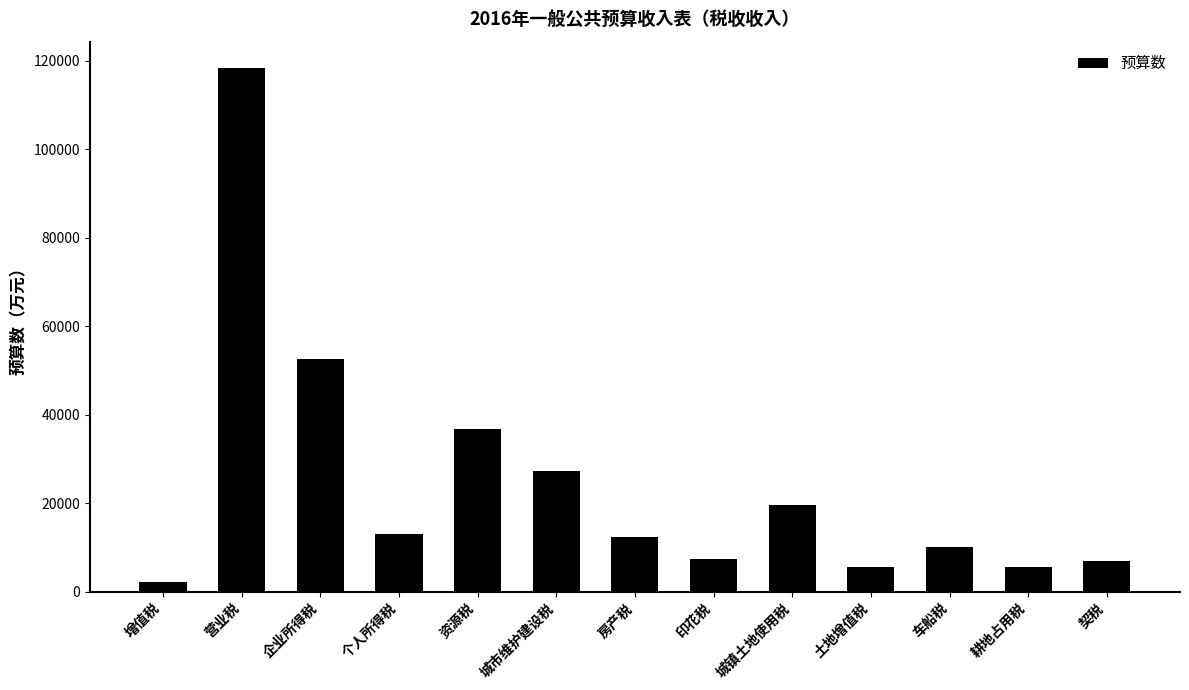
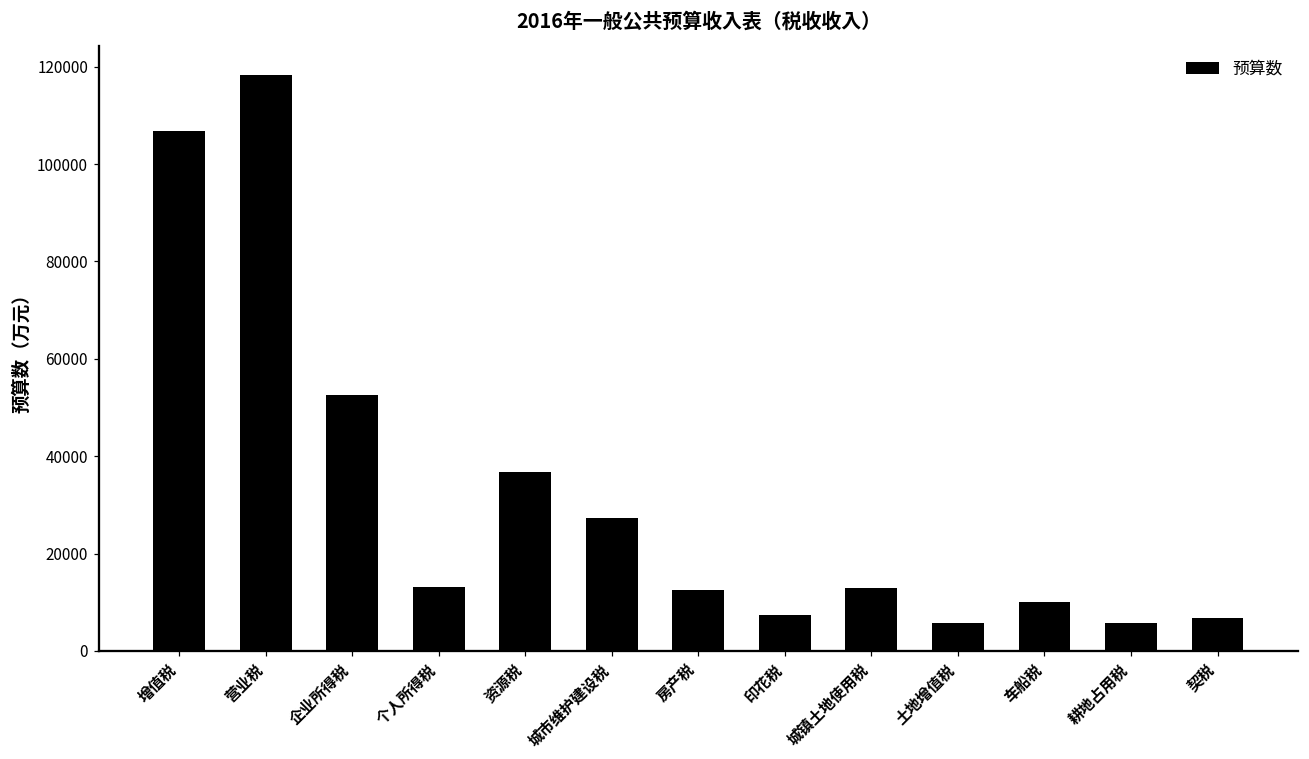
增值税: 2000 -> 107000
城镇土地使用税: 20000 -> 13000
